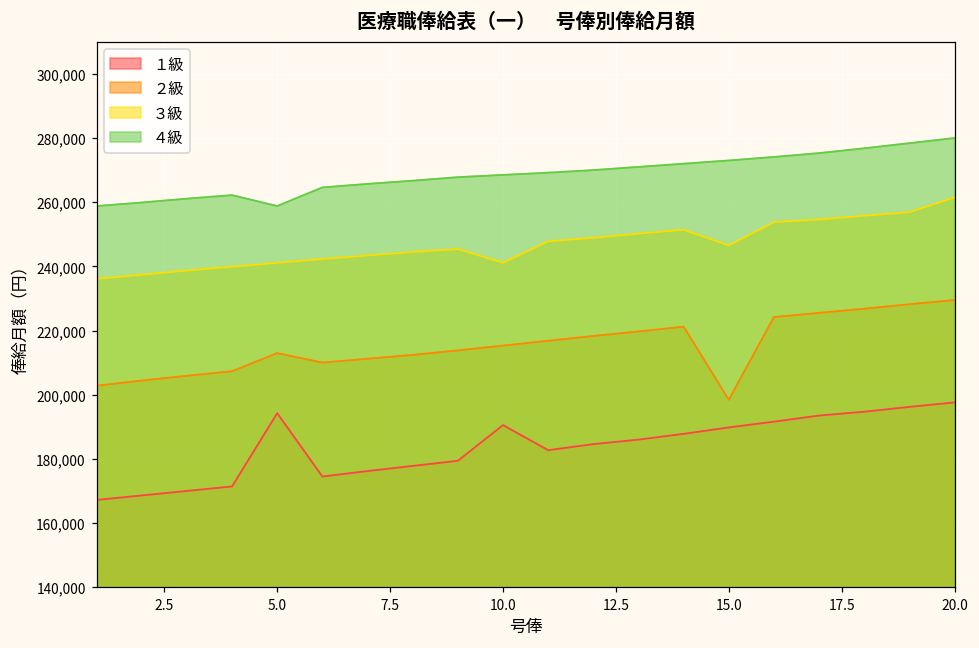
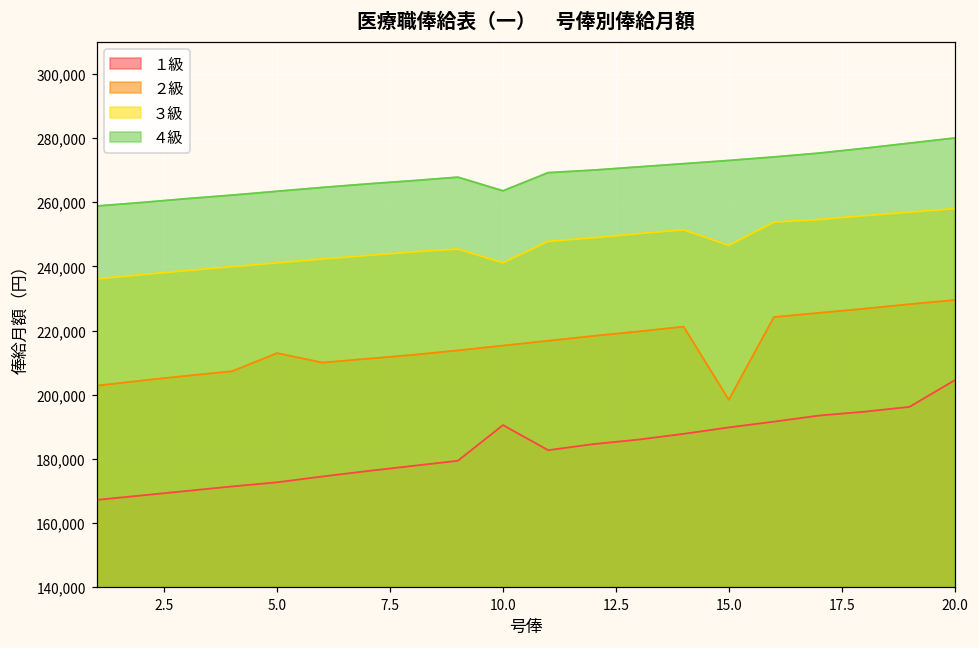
１級, 5.0: 194,000 -> 173,000
４級, 5.0: 259,000 -> 263,000
４級, 10.0: 269,000 -> 264,000
１級, 20.0: 198,000 -> 204,000
３級, 20.0: 261,000 -> 258,000
